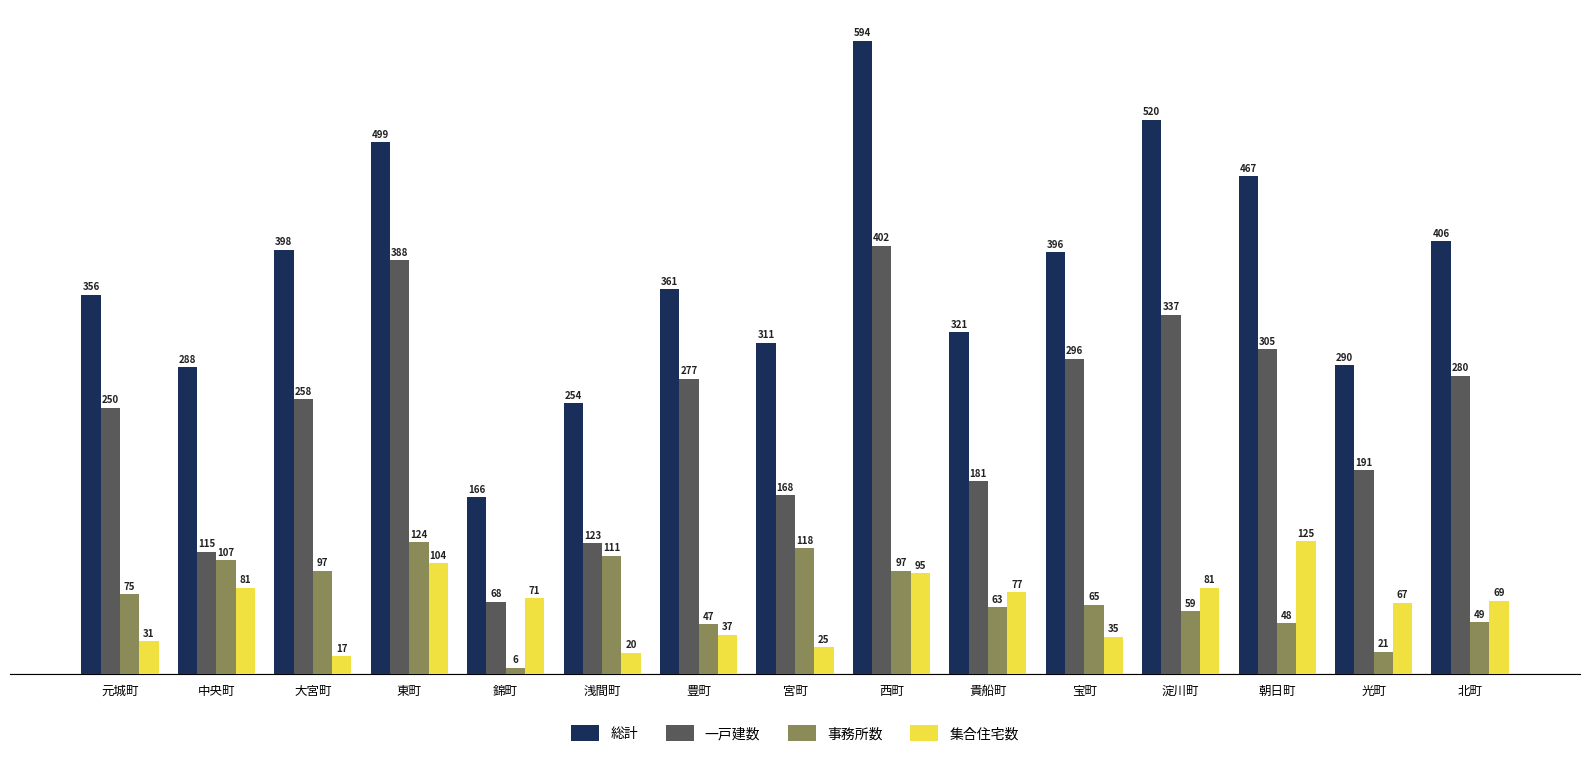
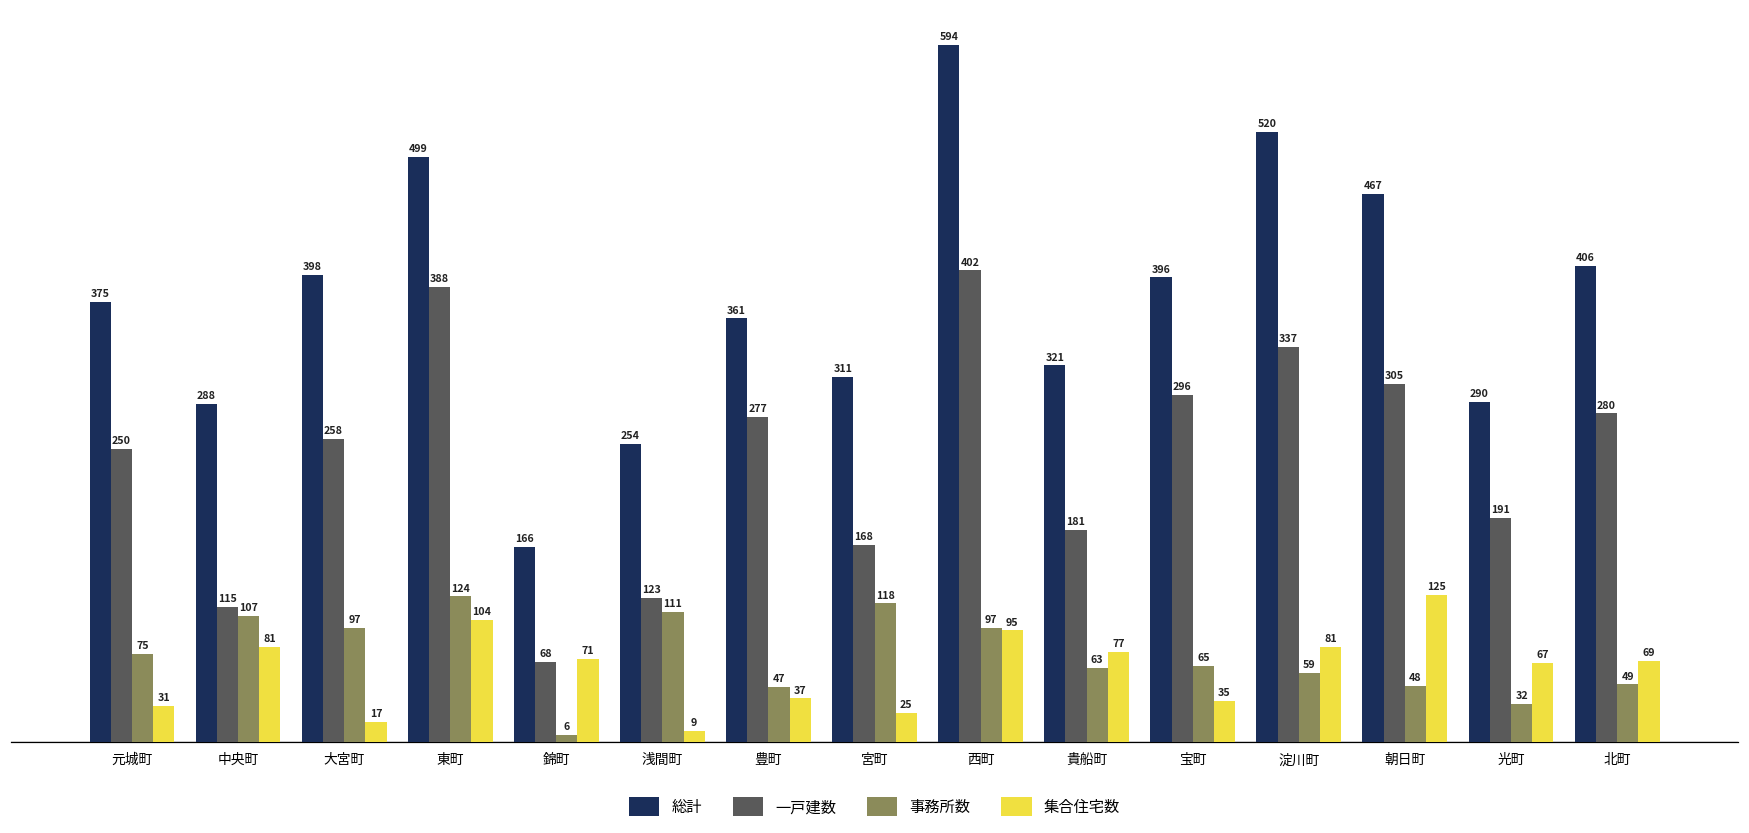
総計, 元城町: 356 -> 375
集合住宅数, 浅間町: 20 -> 9
事務所数, 光町: 21 -> 32
